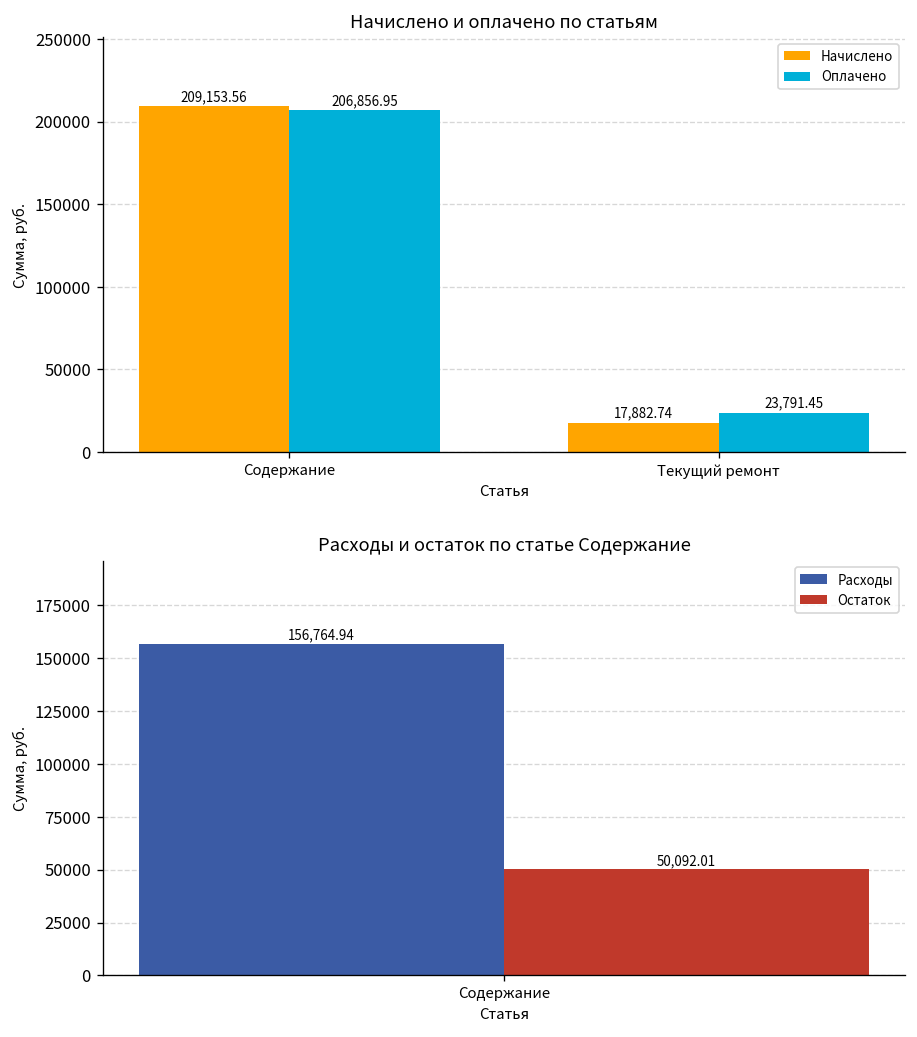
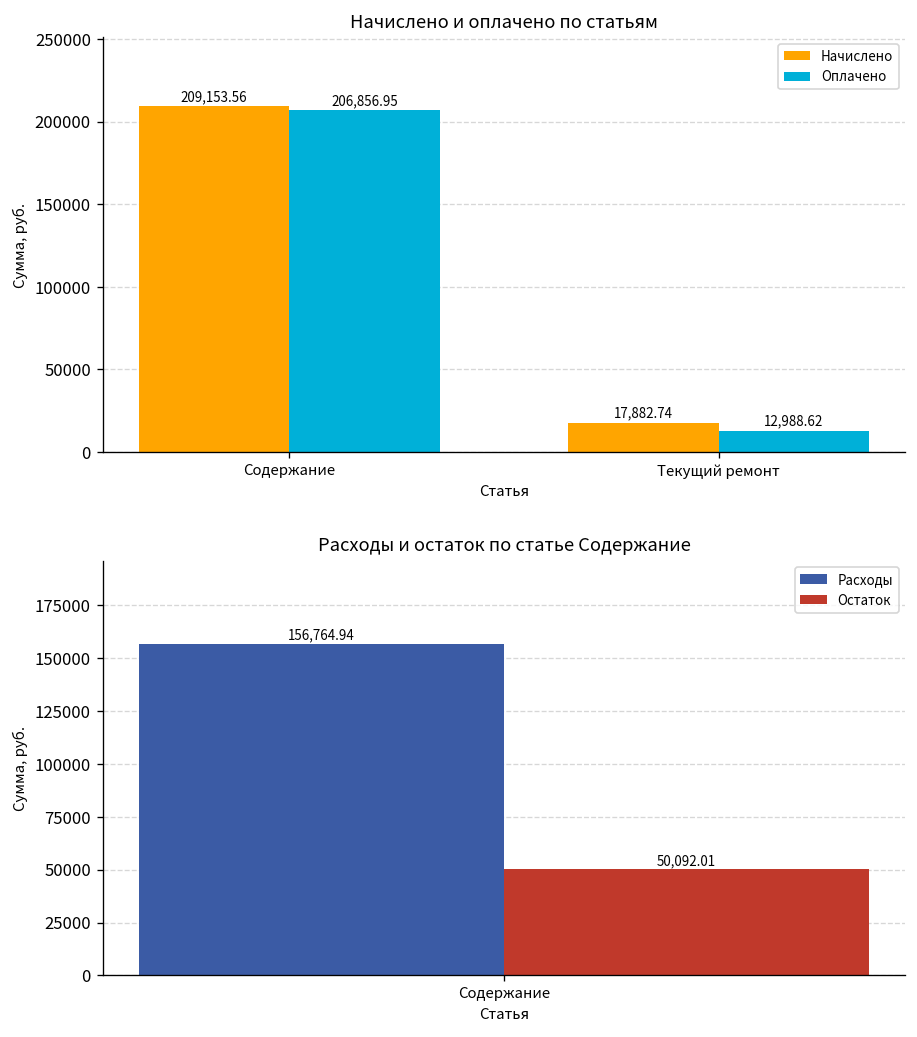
Начислено и оплачено по статьям, Оплачено, Текущий ремонт: 23,791.45 -> 12,988.62
